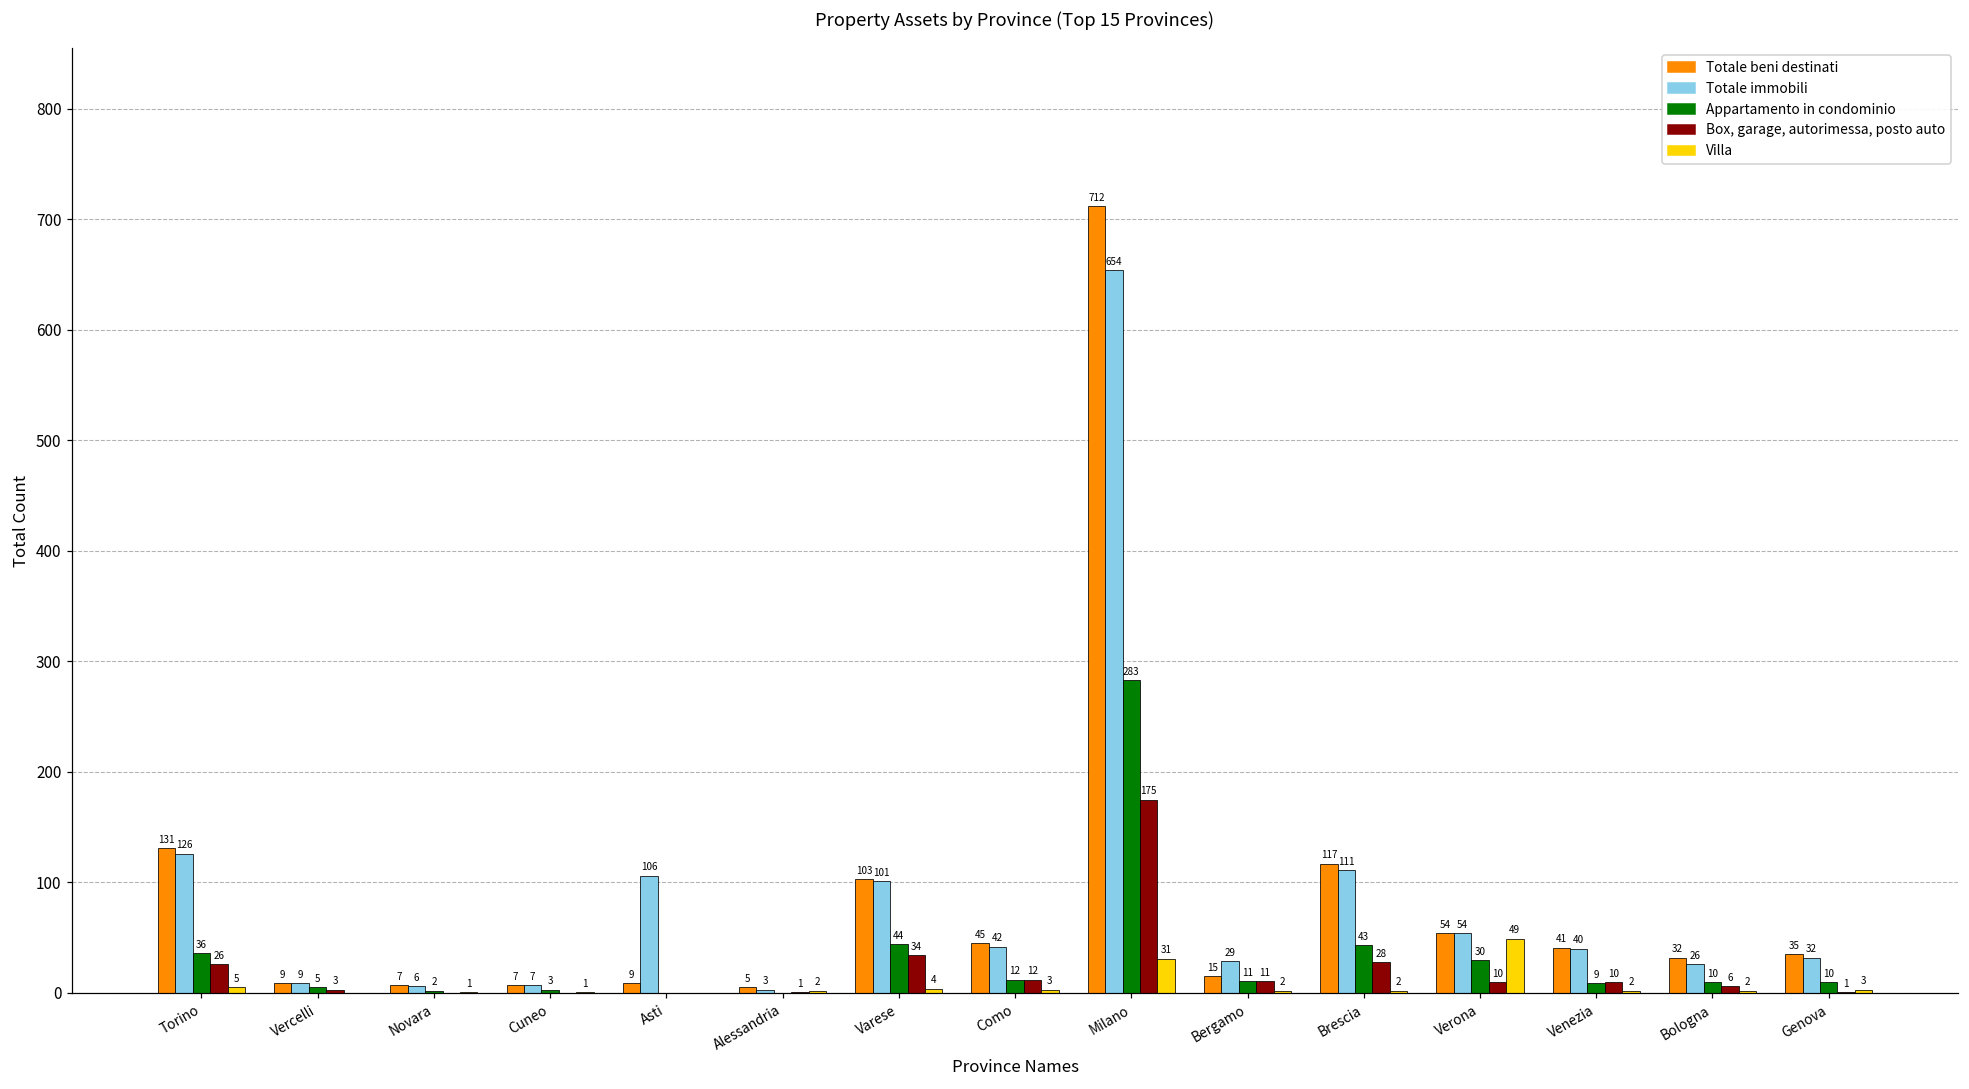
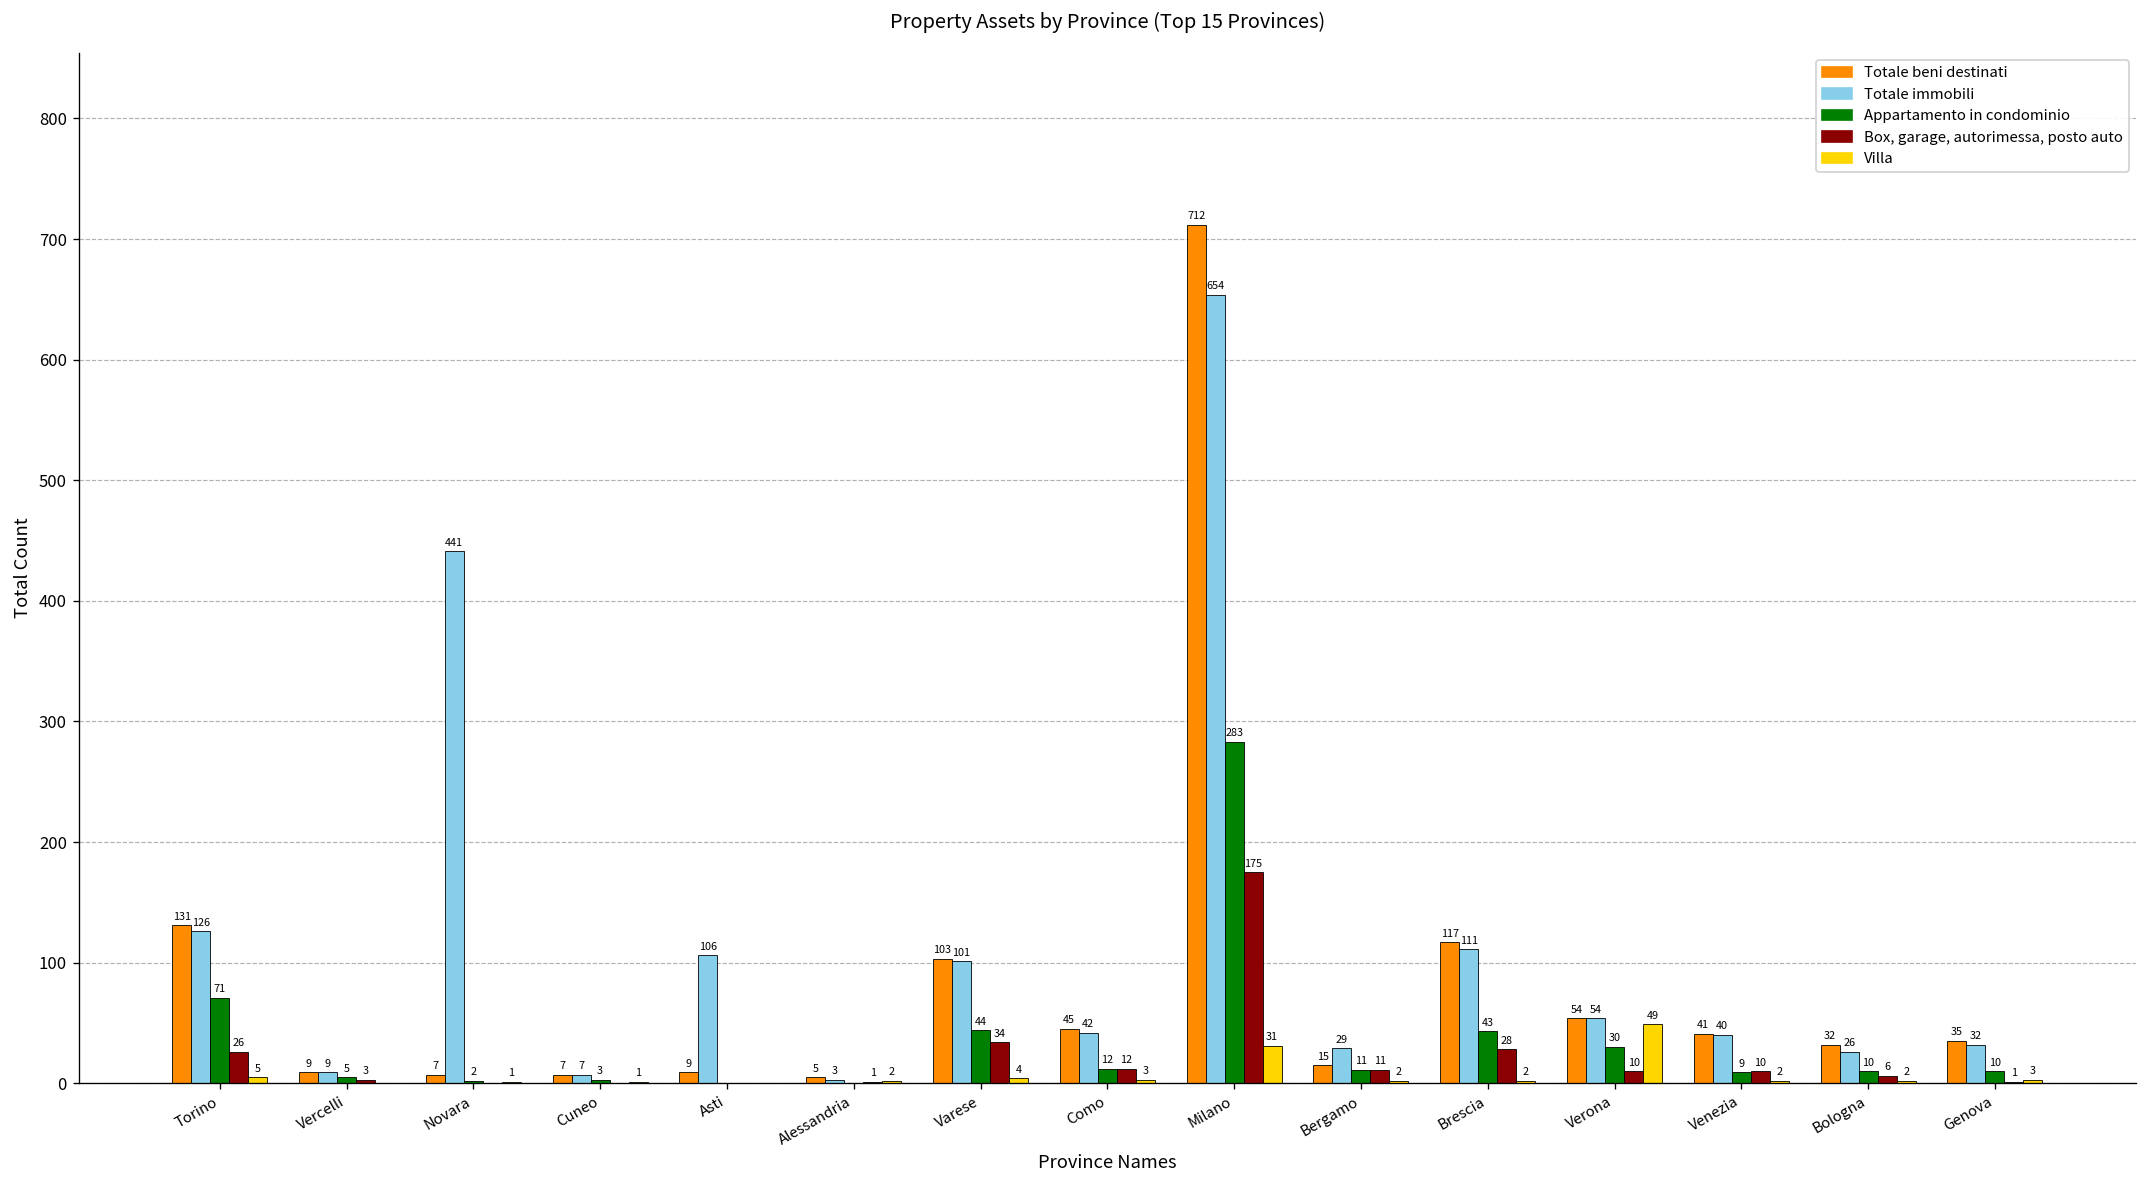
Appartamento in condominio, Torino: 36 -> 71
Totale immobili, Novara: 6 -> 441
